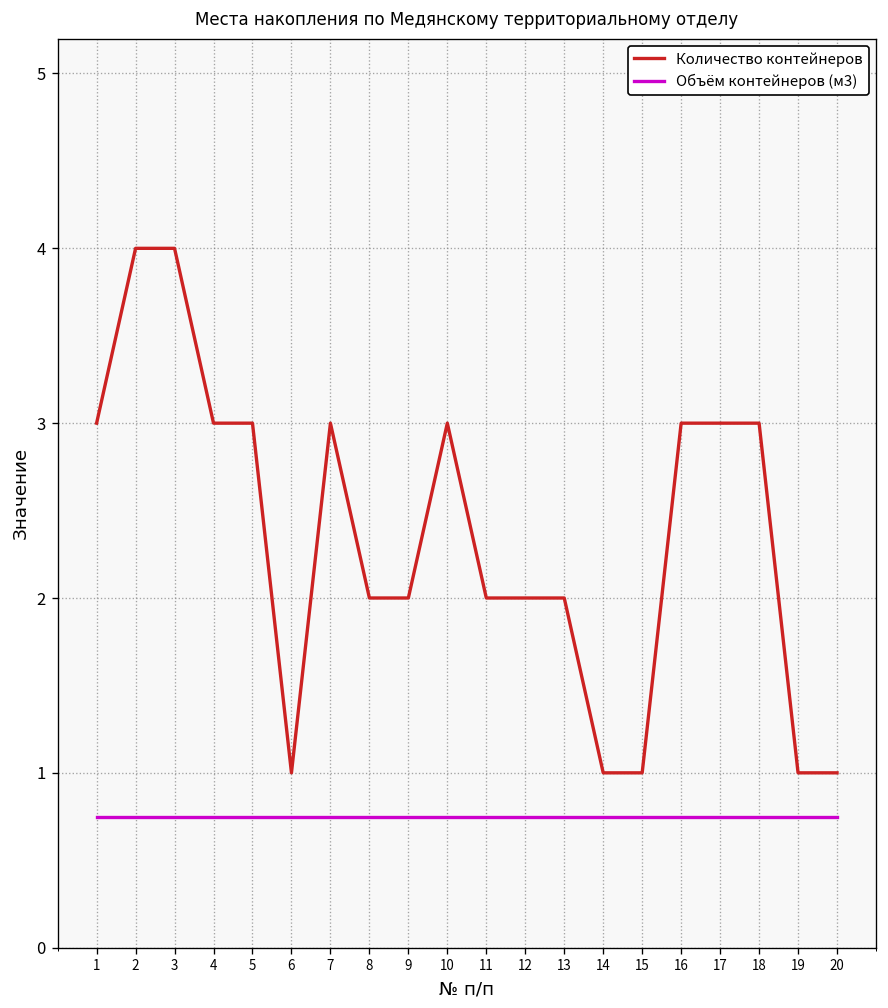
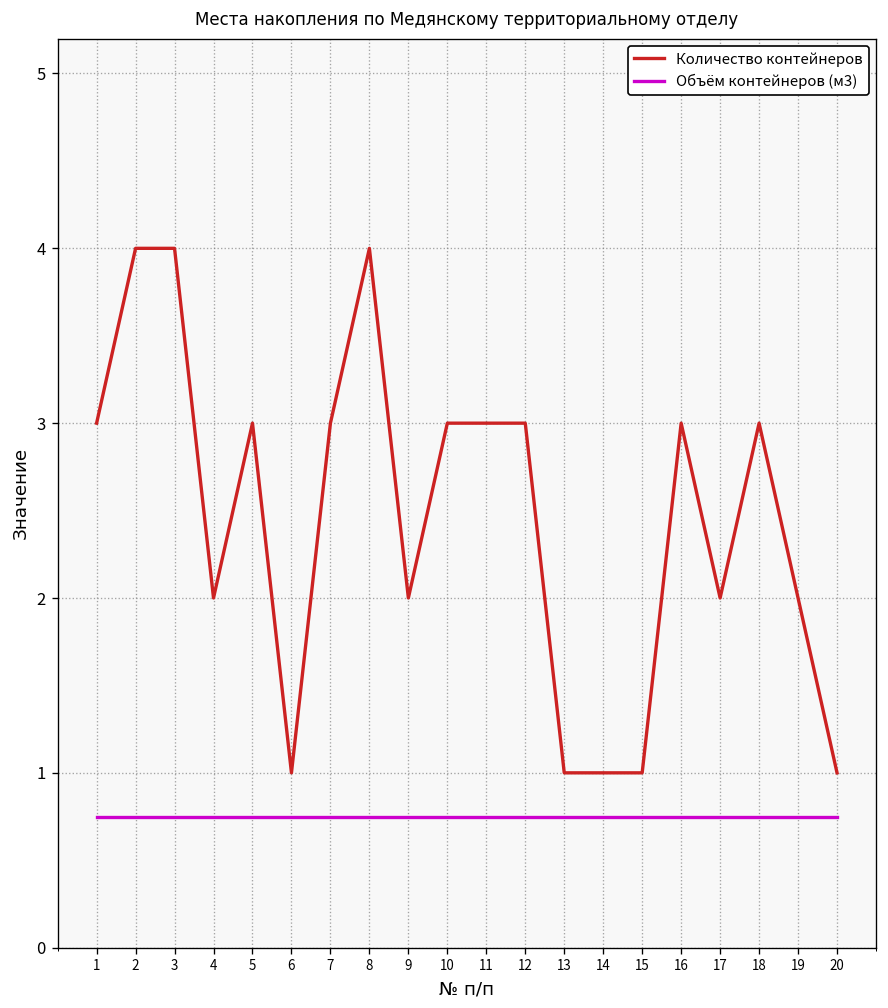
Количество контейнеров, 4: 3 -> 2
Количество контейнеров, 8: 2 -> 4
Количество контейнеров, 11: 2 -> 3
Количество контейнеров, 12: 2 -> 3
Количество контейнеров, 13: 2 -> 1
Количество контейнеров, 17: 3 -> 2
Количество контейнеров, 19: 1 -> 2
